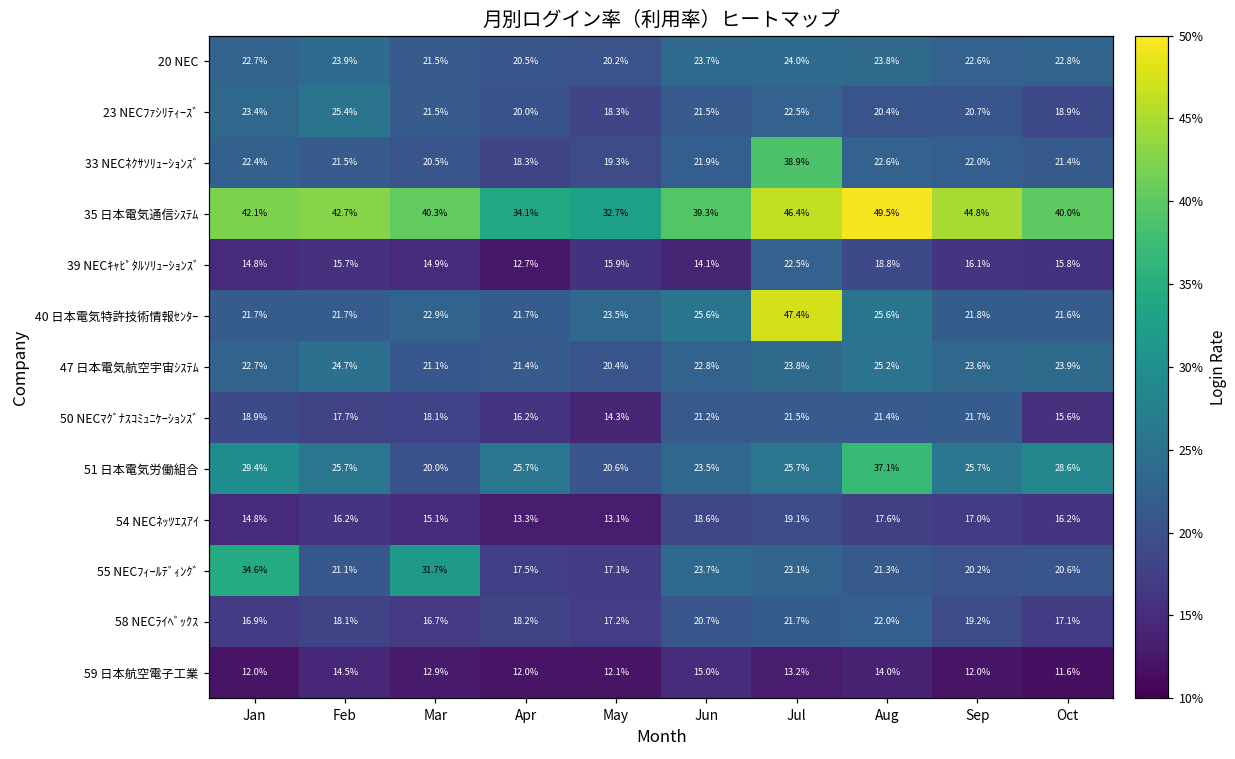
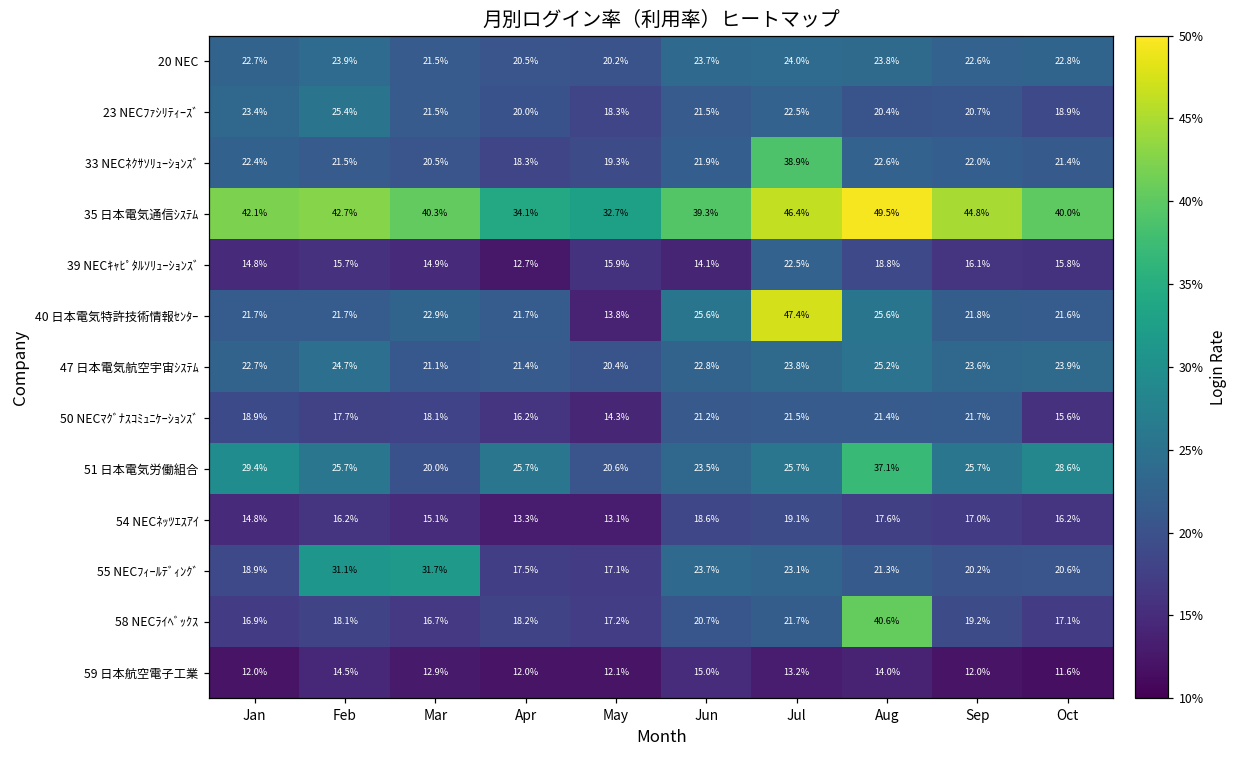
40 日本電気特許技術情報ｾﾝﾀｰ, May: 23.5% -> 13.8%
55 NECﾌｨｰﾙﾃﾞｨﾝｸﾞ, Jan: 34.6% -> 18.9%
55 NECﾌｨｰﾙﾃﾞｨﾝｸﾞ, Feb: 21.1% -> 31.1%
58 NECﾗｲﾍﾞｯｸｽ, Aug: 22.0% -> 40.6%
